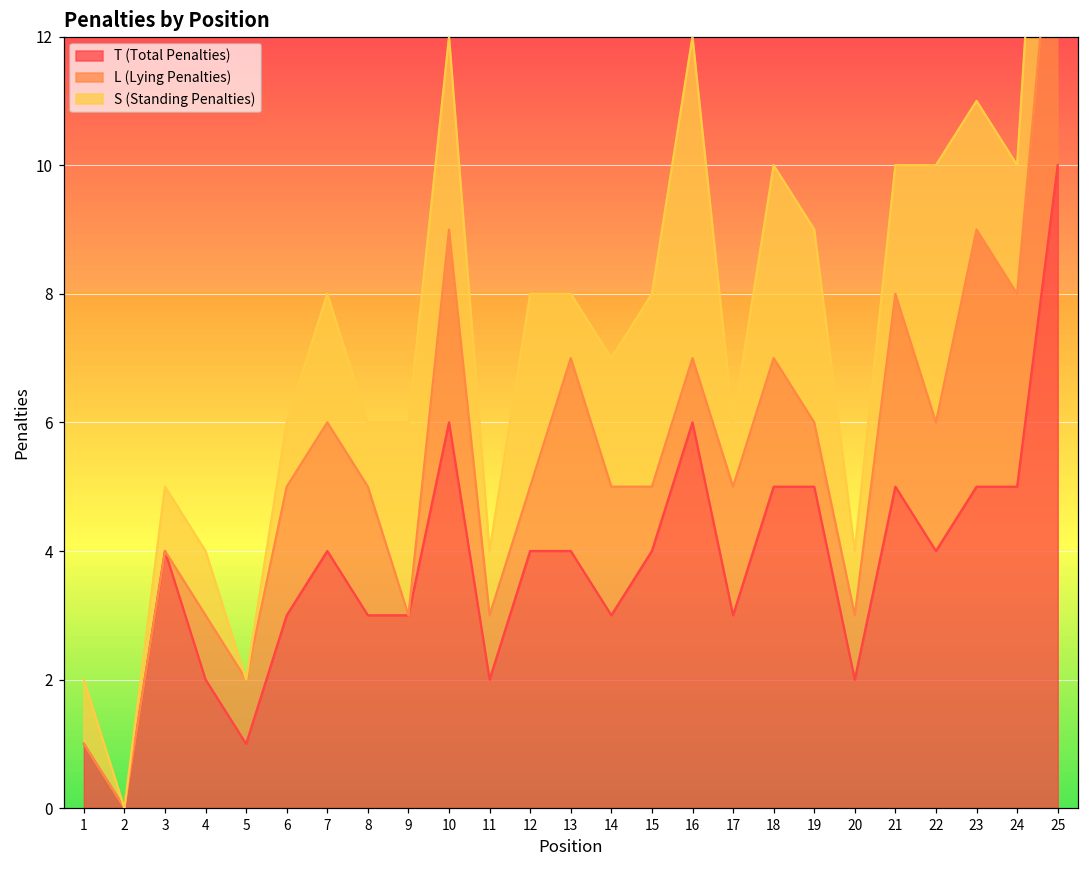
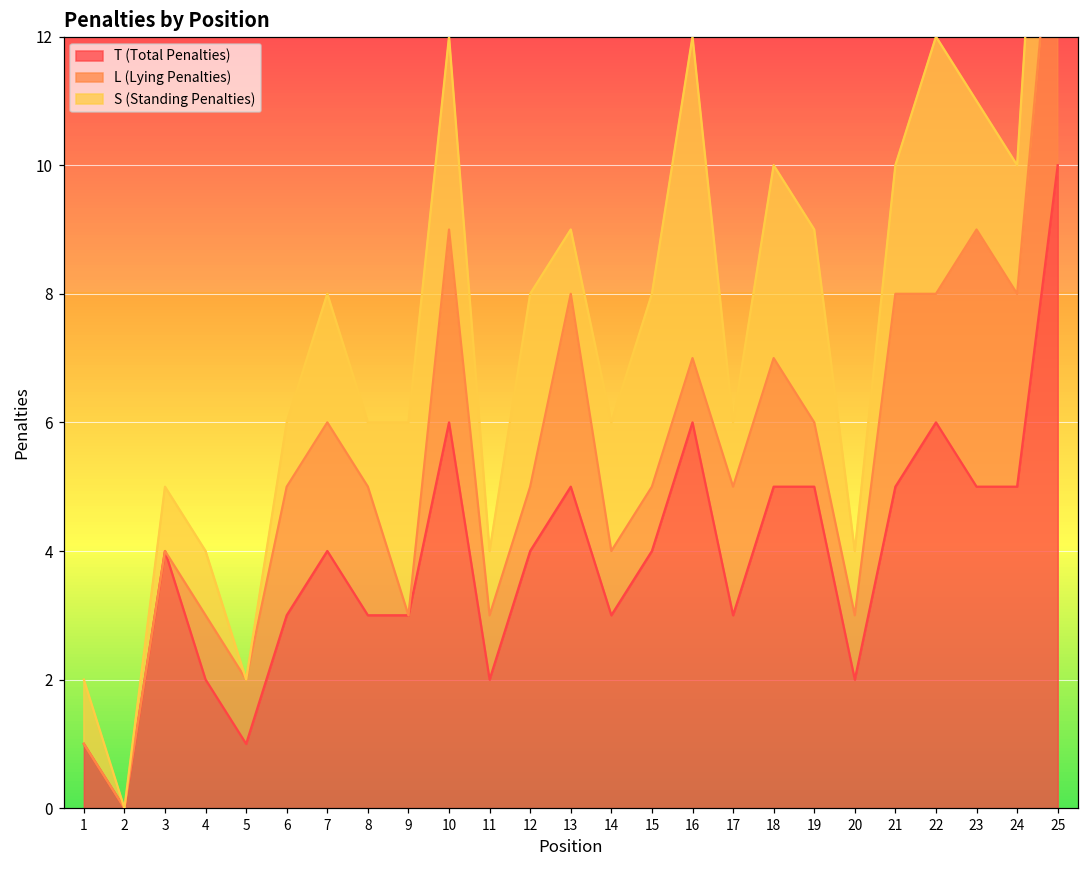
T (Total Penalties), 13: 4 -> 5
L (Lying Penalties), 14: 2 -> 1
T (Total Penalties), 22: 4 -> 6
